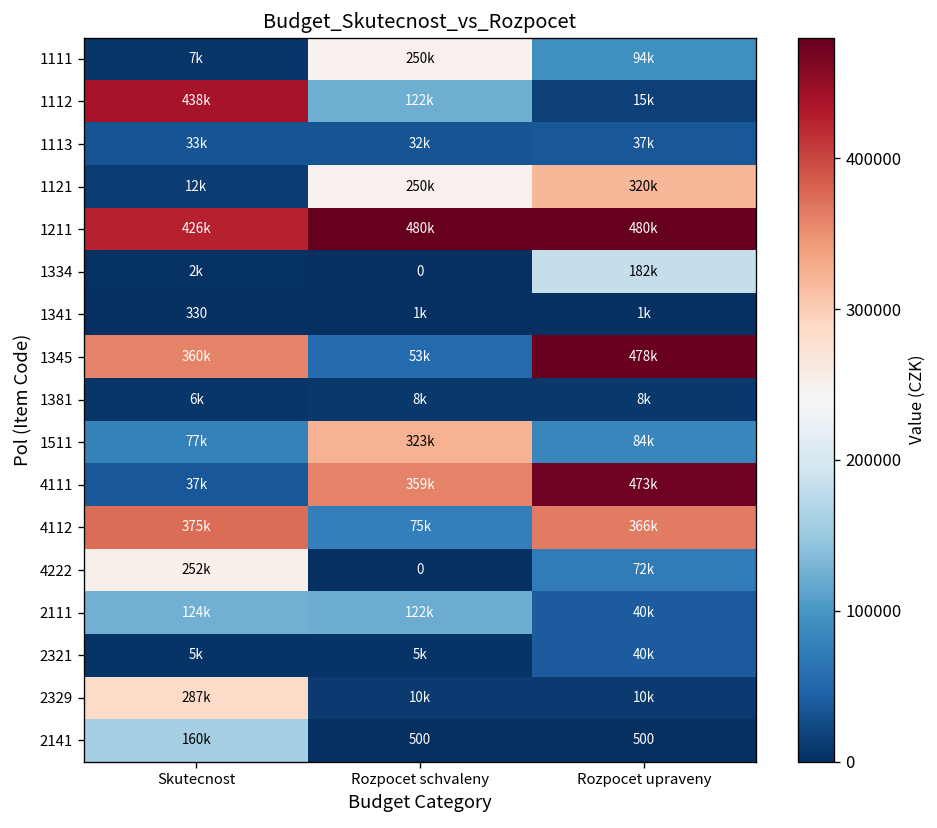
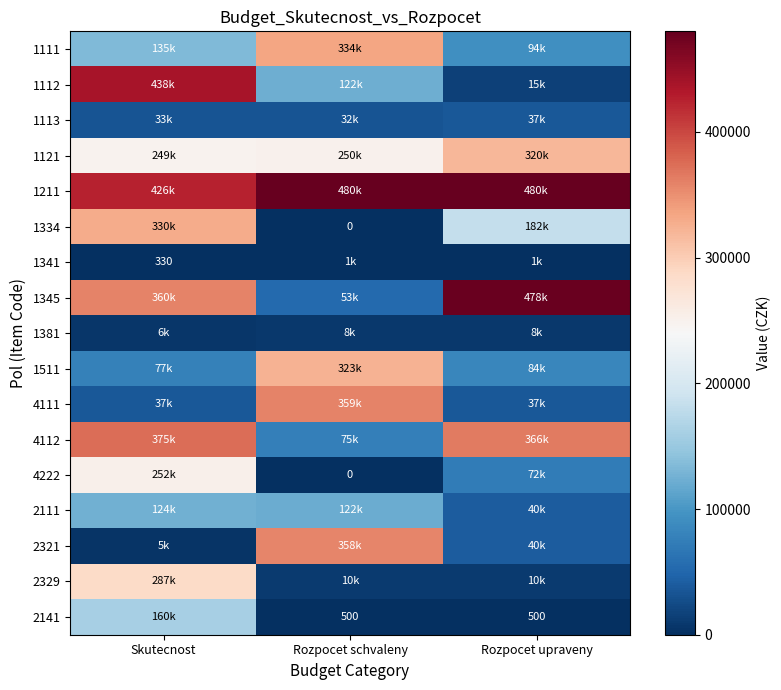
1111, Skutecnost: 7k -> 135k
1111, Rozpocet schvaleny: 250k -> 334k
1121, Skutecnost: 12k -> 249k
1334, Skutecnost: 2k -> 330k
4111, Rozpocet upraveny: 473k -> 37k
2321, Rozpocet schvaleny: 5k -> 358k
